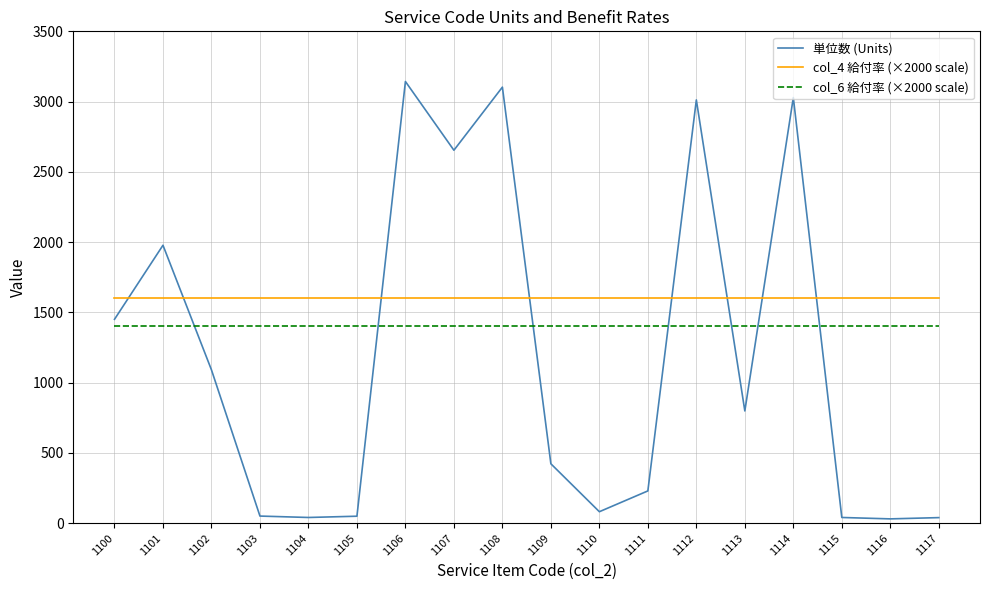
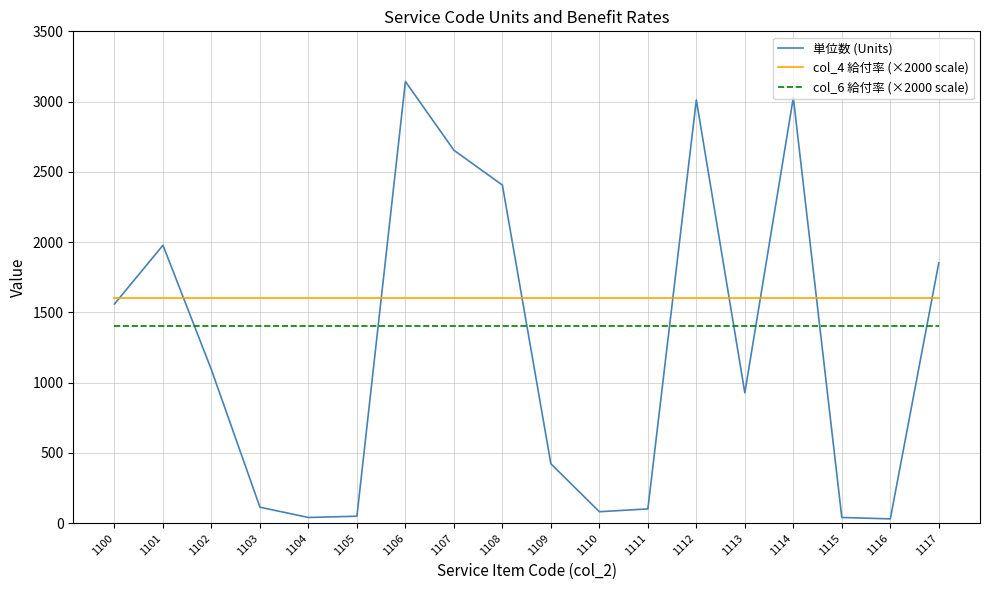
単位数 (Units), 1100: 1450 -> 1560
単位数 (Units), 1103: 50 -> 110
単位数 (Units), 1108: 3100 -> 2410
単位数 (Units), 1111: 230 -> 100
単位数 (Units), 1113: 800 -> 930
単位数 (Units), 1117: 40 -> 1850
